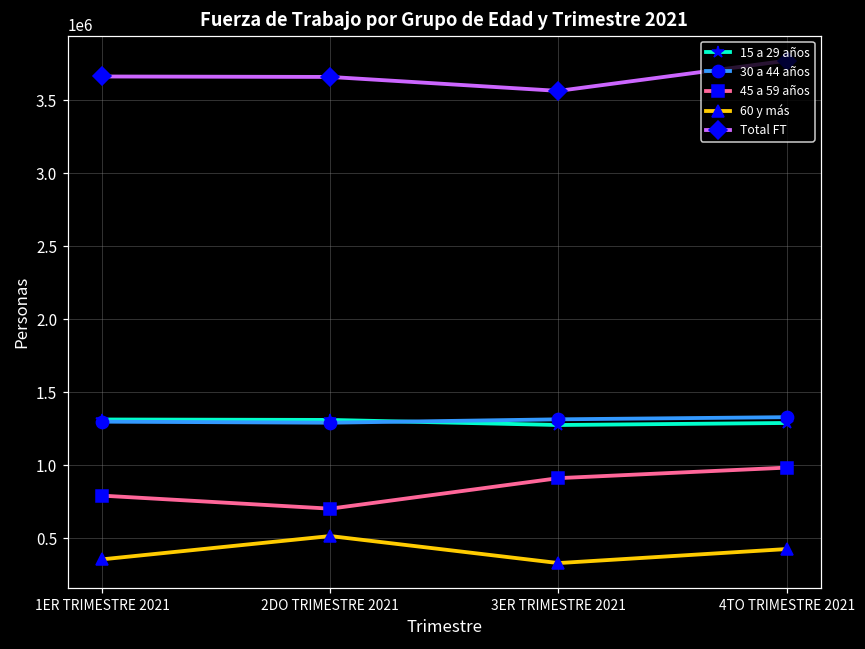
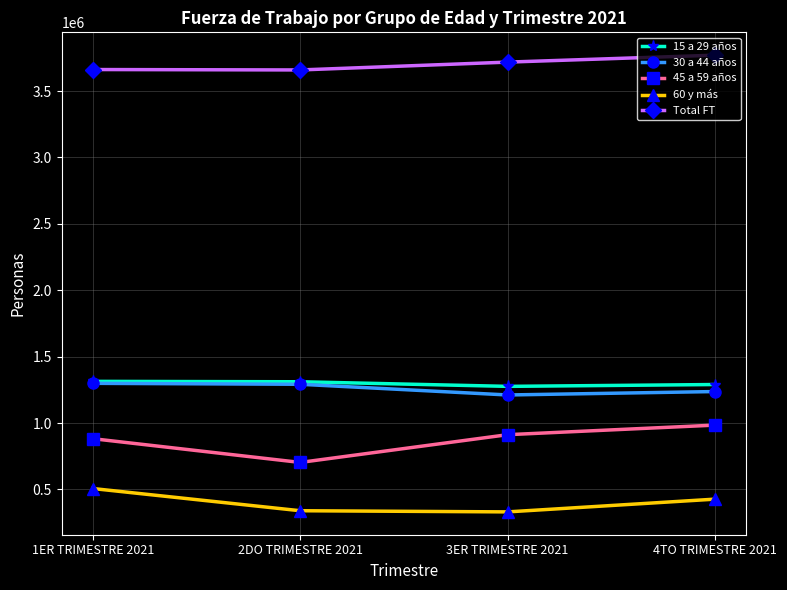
45 a 59 años, 1ER TRIMESTRE 2021: 790000 -> 880000
60 y más, 1ER TRIMESTRE 2021: 360000 -> 510000
60 y más, 2DO TRIMESTRE 2021: 520000 -> 340000
30 a 44 años, 3ER TRIMESTRE 2021: 1310000 -> 1210000
Total FT, 3ER TRIMESTRE 2021: 3560000 -> 3720000
30 a 44 años, 4TO TRIMESTRE 2021: 1330000 -> 1240000
